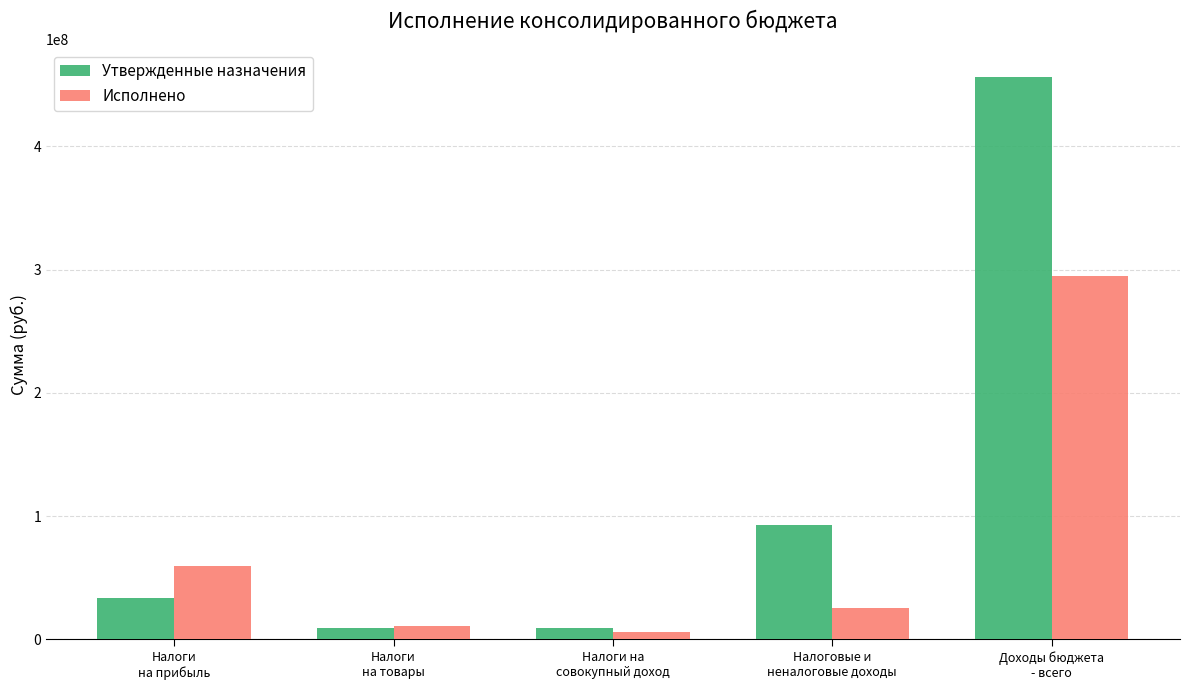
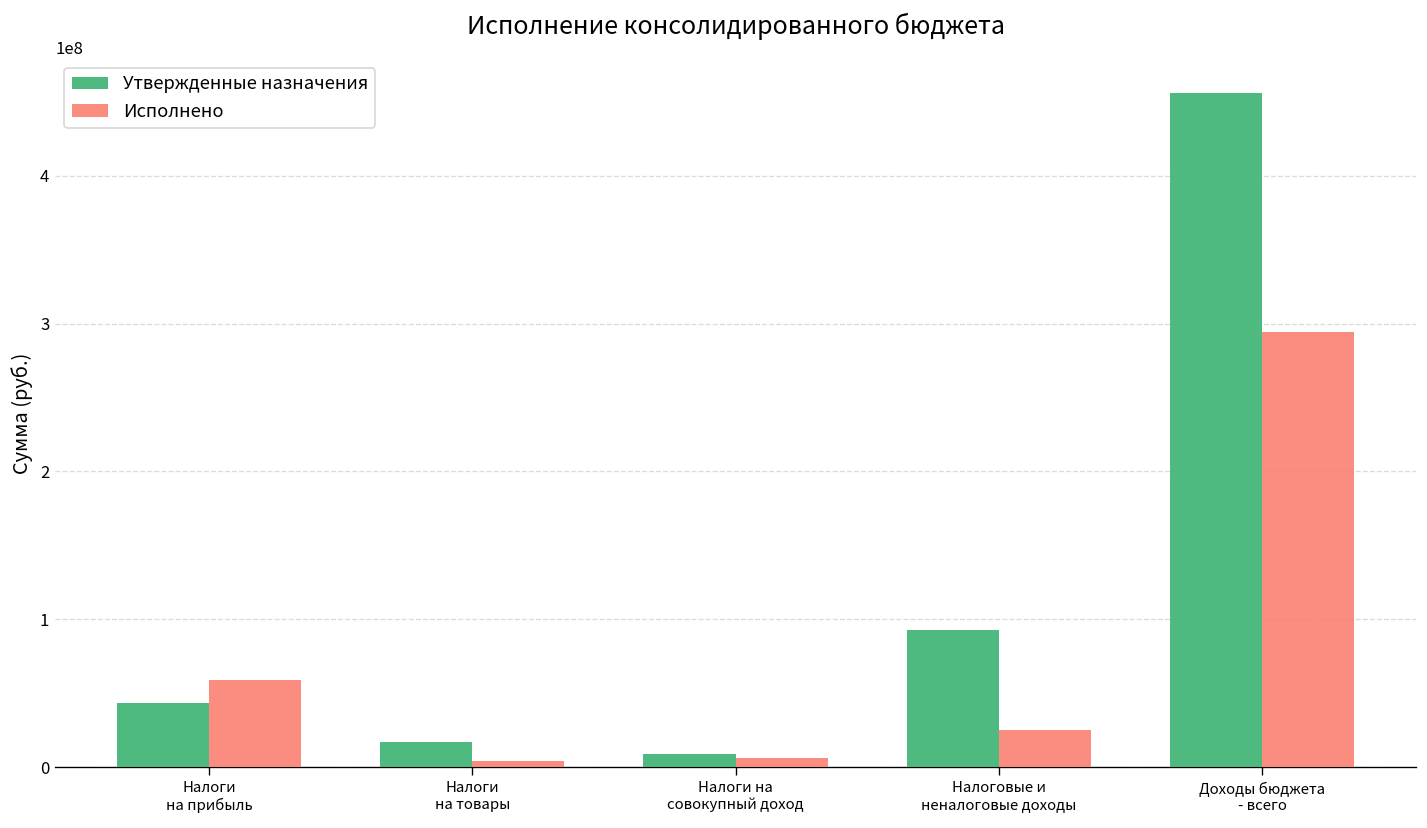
Утвержденные назначения, Налоги на прибыль: 34000000 -> 44000000
Утвержденные назначения, Налоги на товары: 9000000 -> 17000000
Исполнено, Налоги на товары: 11000000 -> 4000000
